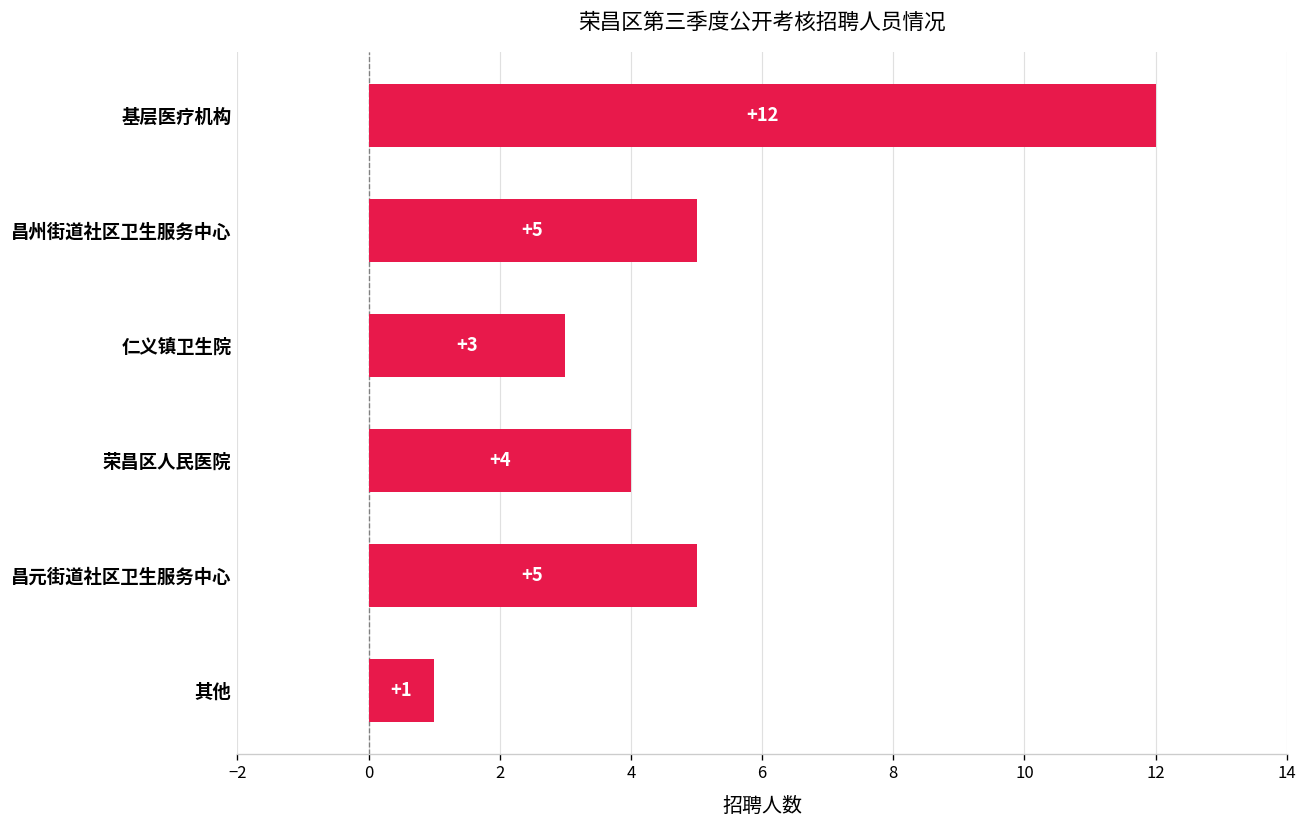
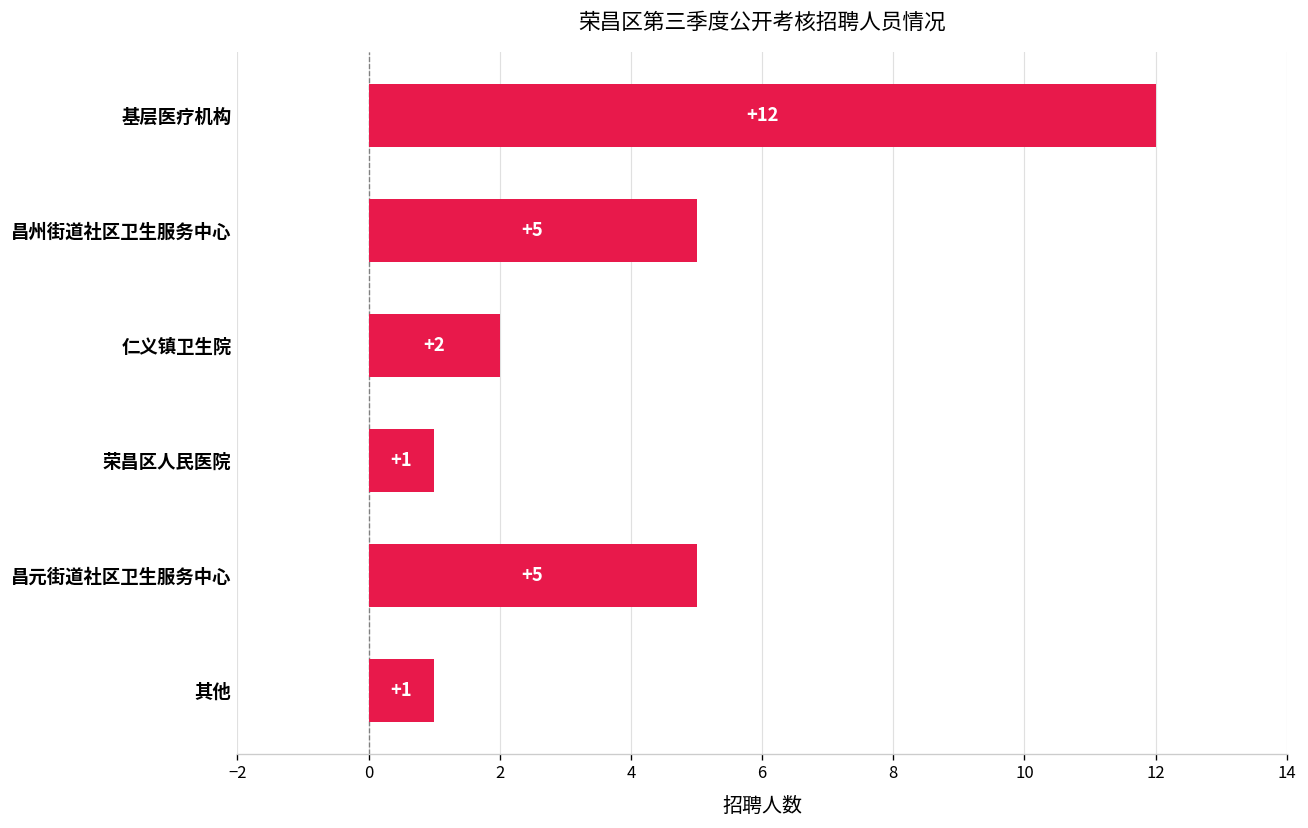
仁义镇卫生院: +3 -> +2
荣昌区人民医院: +4 -> +1
